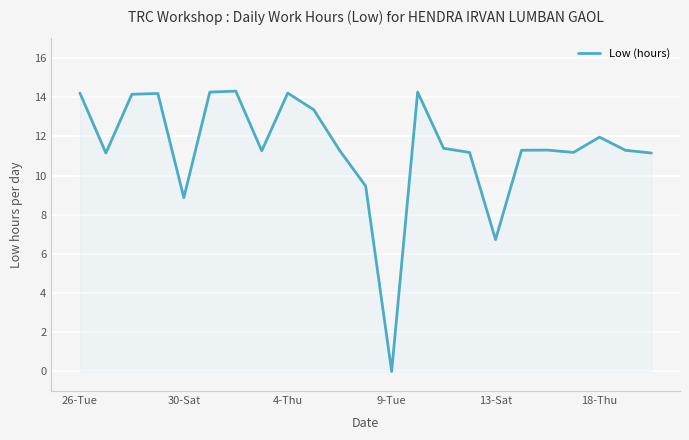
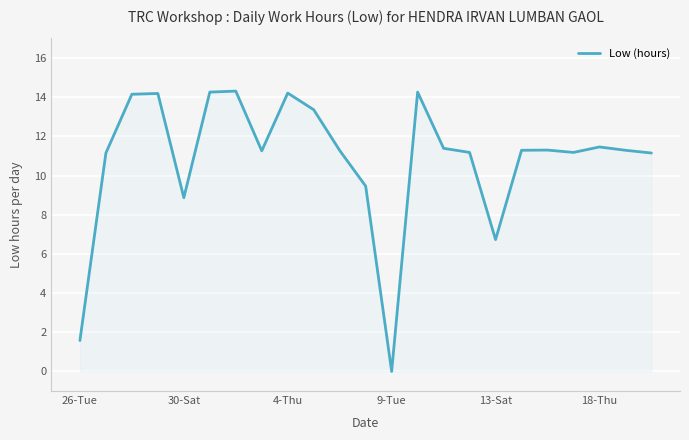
26-Tue: 14.2 -> 1.6
18-Thu: 12.0 -> 11.5
